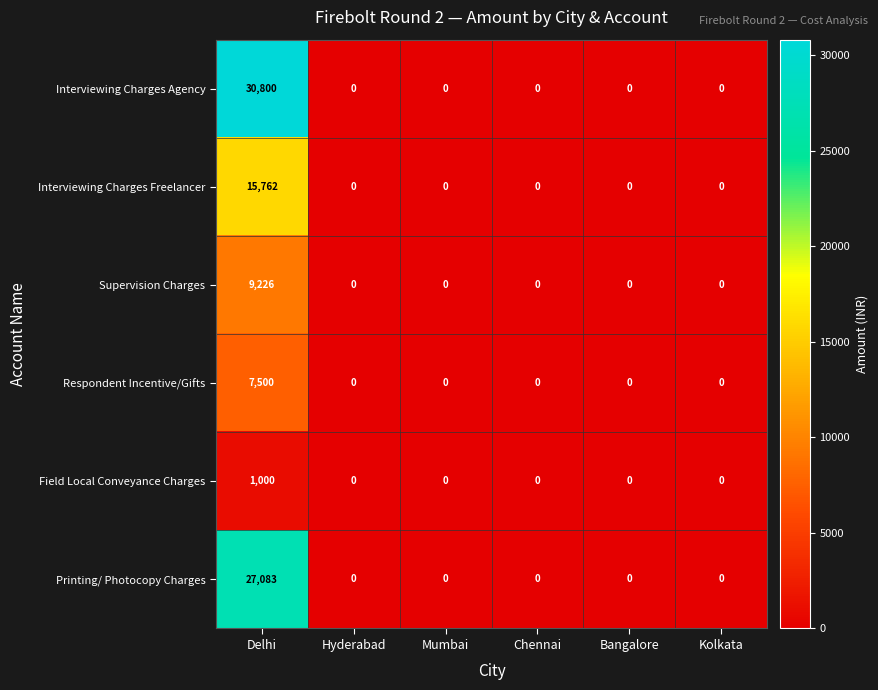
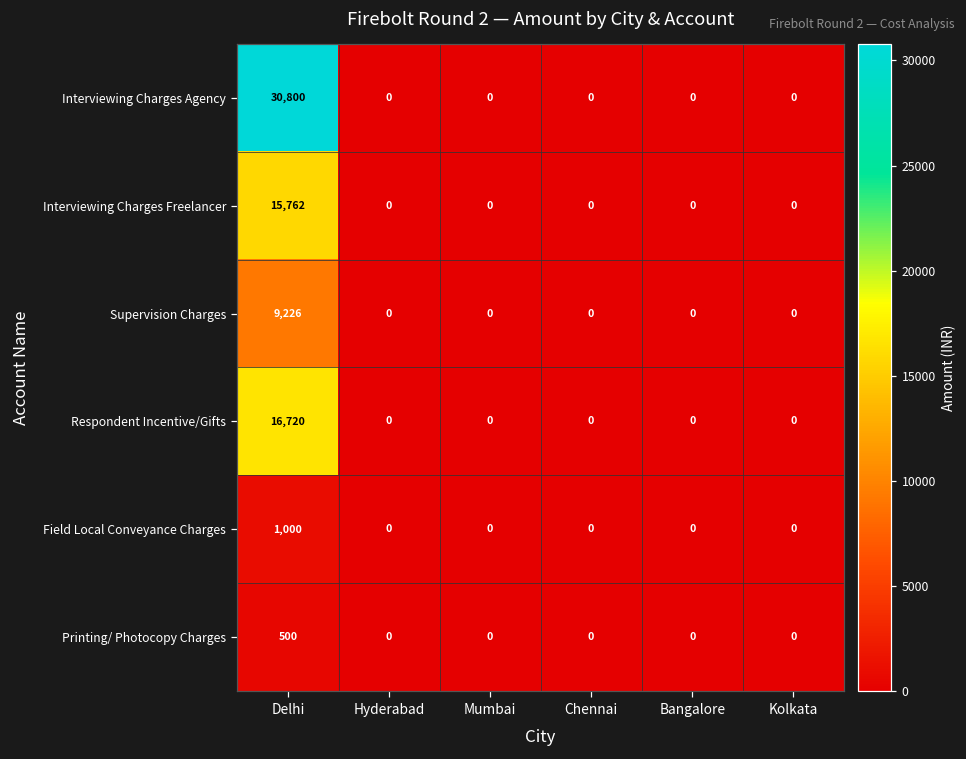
Respondent Incentive/Gifts, Delhi: 7,500 -> 16,720
Printing/ Photocopy Charges, Delhi: 27,083 -> 500
